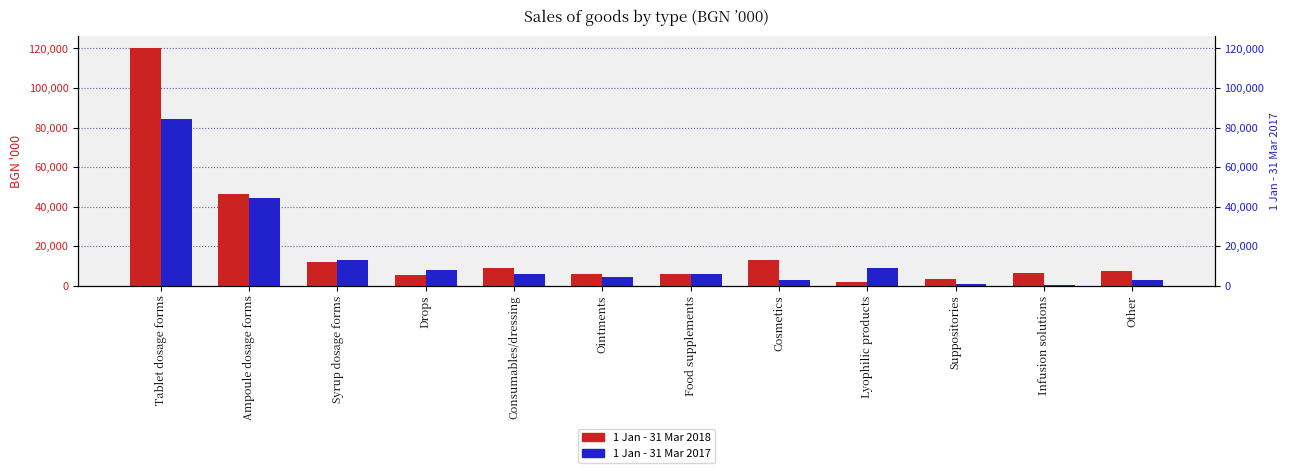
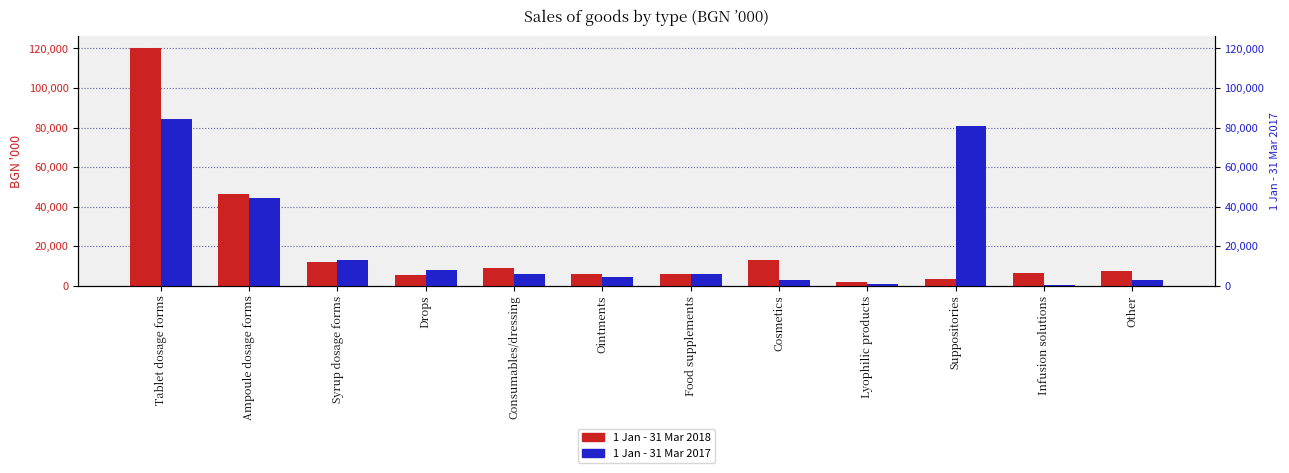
1 Jan - 31 Mar 2017, Lyophilic products: 9,000 -> 1,000
1 Jan - 31 Mar 2017, Suppositories: 1,000 -> 81,000
